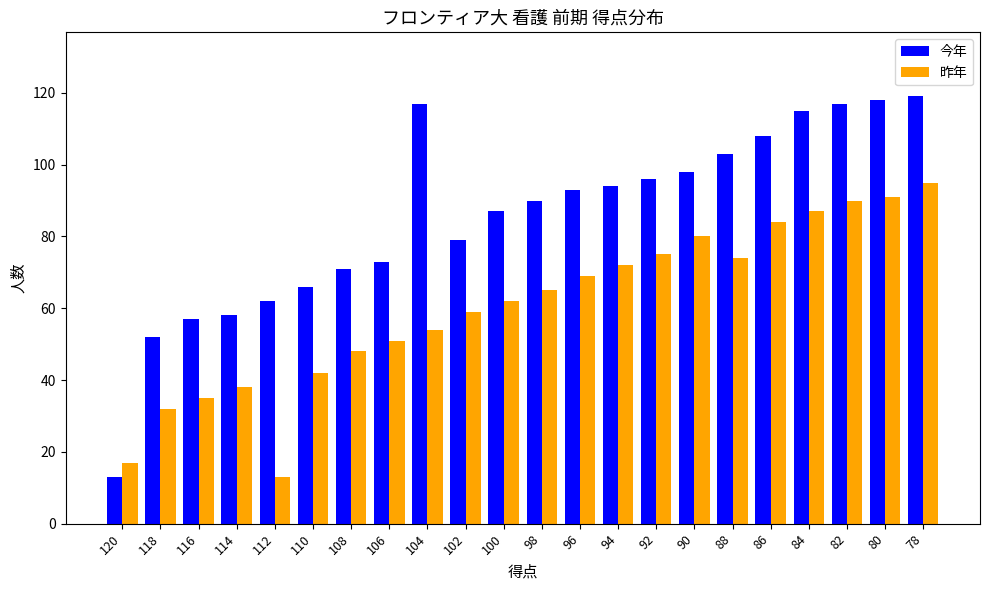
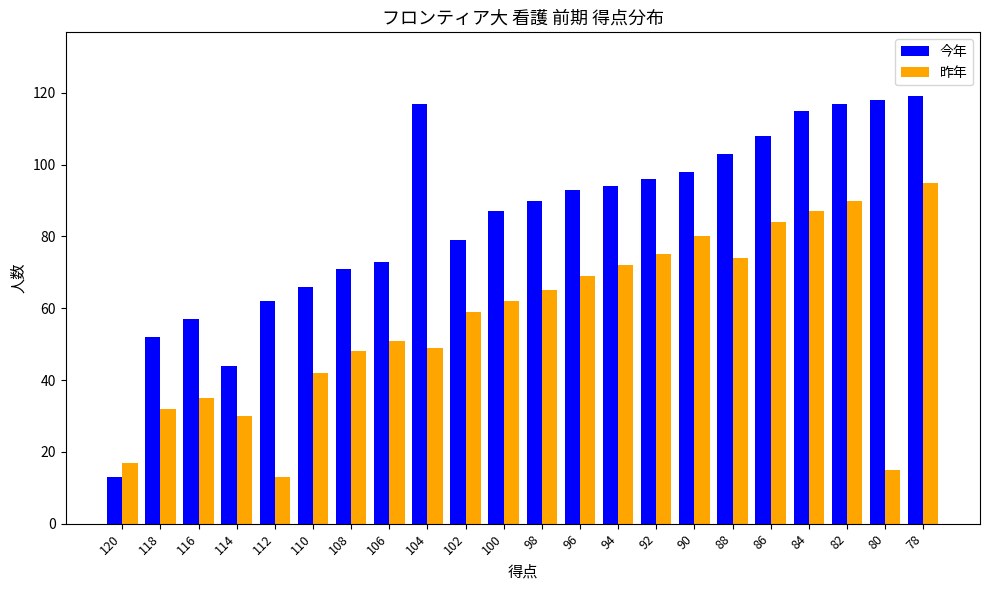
今年, 114: 58 -> 44
昨年, 114: 38 -> 30
昨年, 104: 54 -> 49
昨年, 80: 91 -> 15
